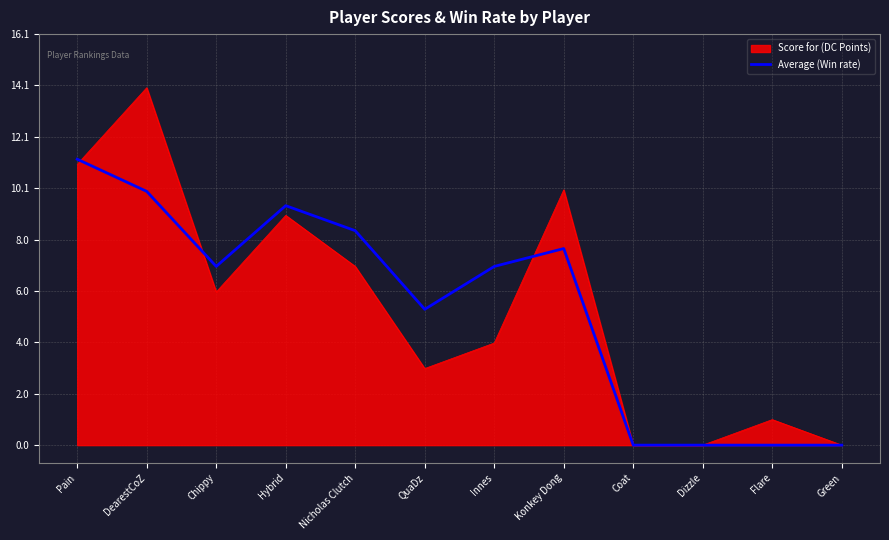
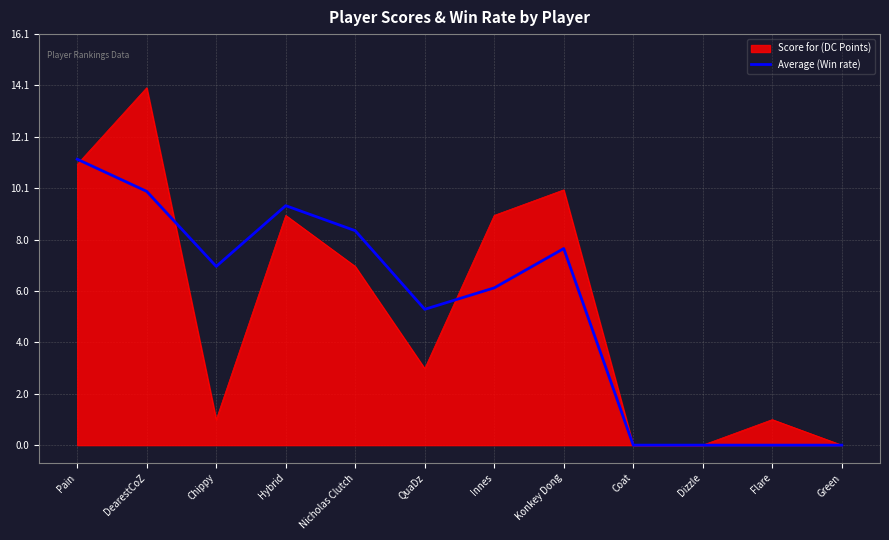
Score for (DC Points), Chippy: 6 -> 1
Score for (DC Points), Innes: 4 -> 9
Average (Win rate), Innes: 7.0 -> 6.2
